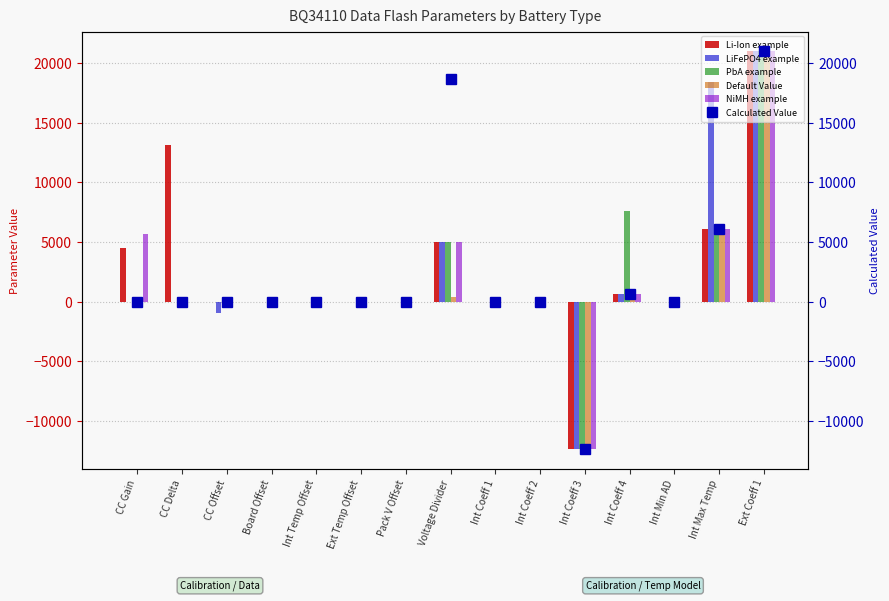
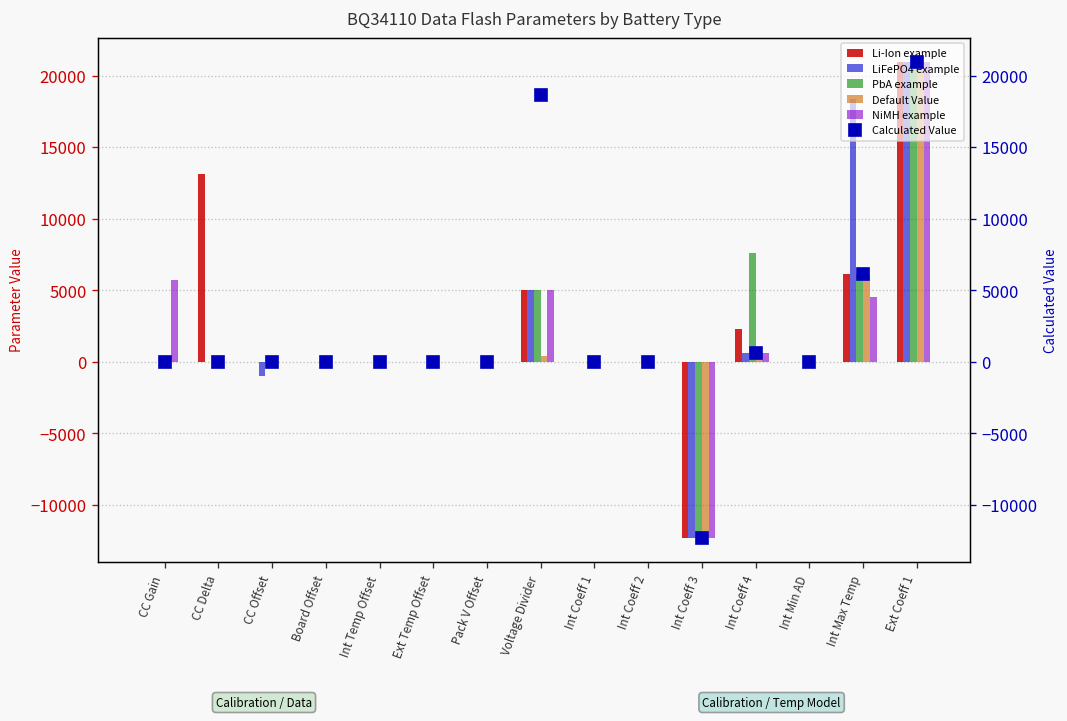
Li-Ion example, CC Gain: 4500 -> 0
Li-Ion example, Int Coeff 4: 600 -> 2300
NiMH example, Int Max Temp: 6100 -> 4500
